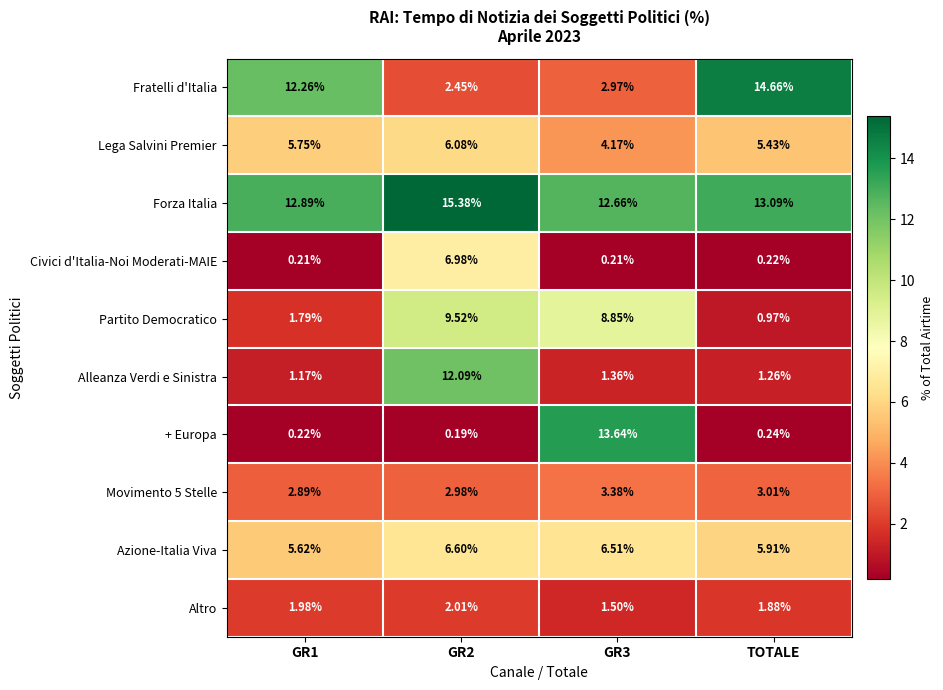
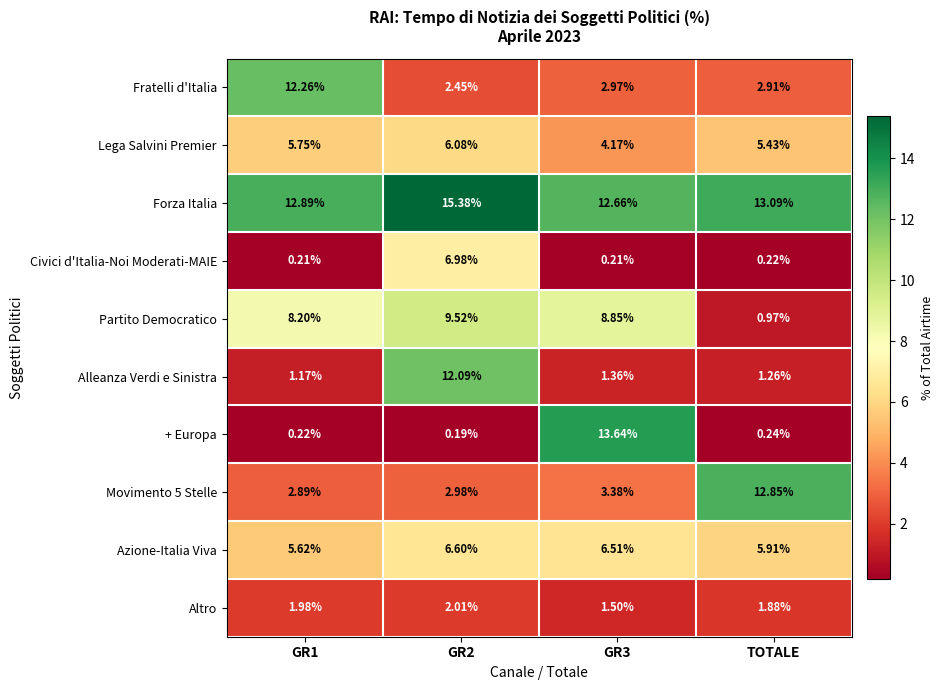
Fratelli d'Italia, TOTALE: 14.66% -> 2.91%
Partito Democratico, GR1: 1.79% -> 8.20%
Movimento 5 Stelle, TOTALE: 3.01% -> 12.85%
